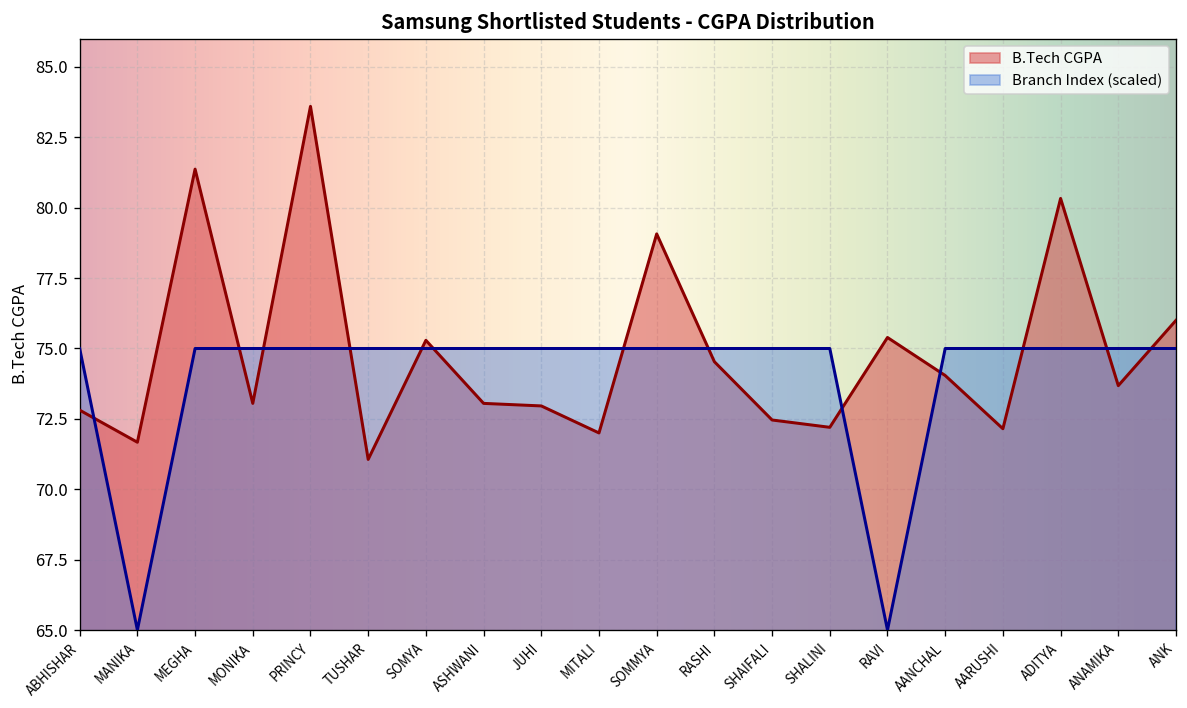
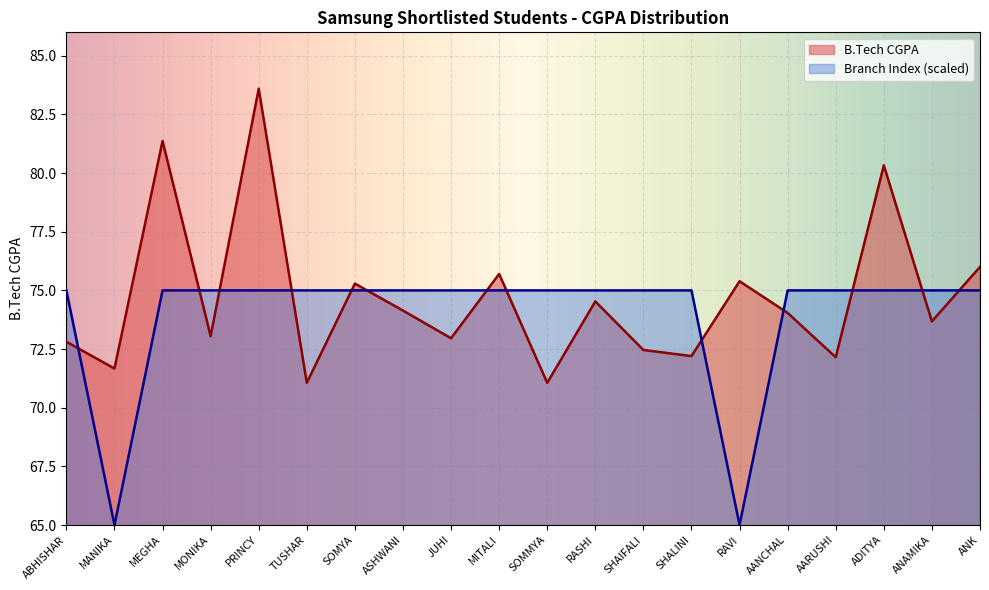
B.Tech CGPA, ASHWANI: 73.1 -> 74.1
B.Tech CGPA, MITALI: 72.0 -> 75.7
B.Tech CGPA, SOMMYA: 79.1 -> 71.1
